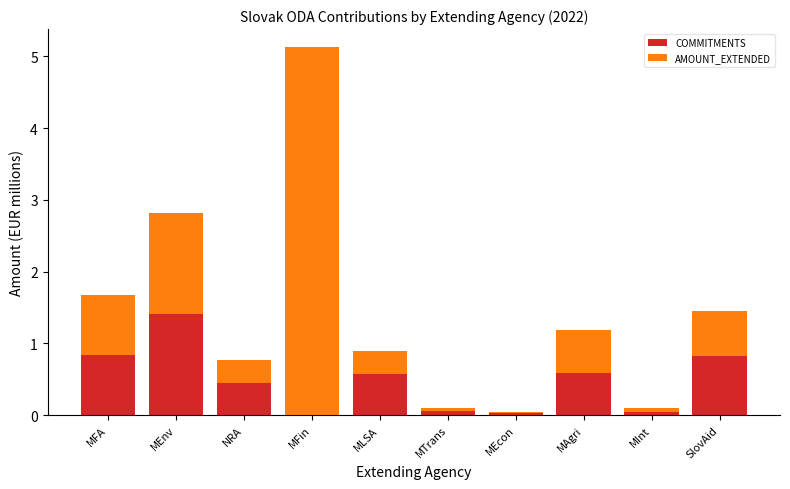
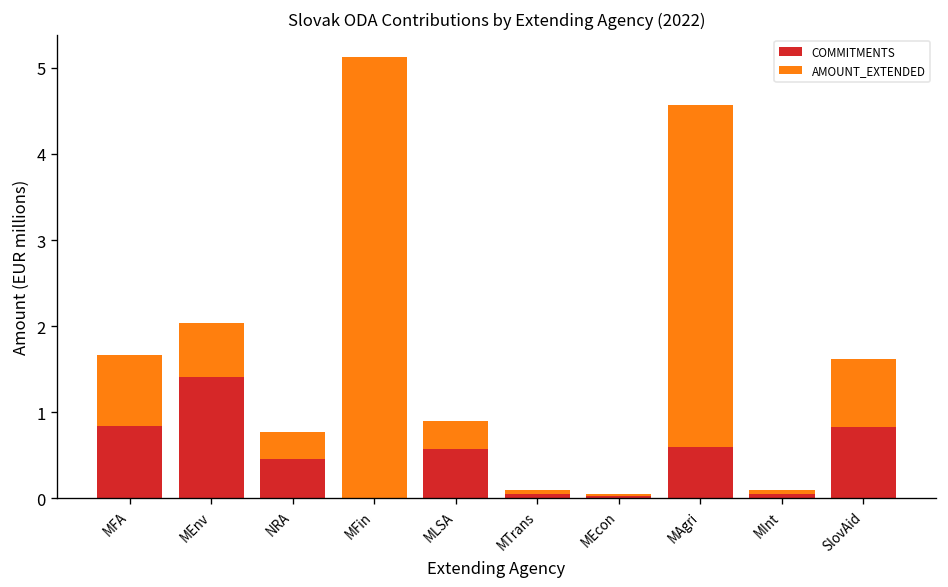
AMOUNT_EXTENDED, MEnv: 1.4 -> 0.6
AMOUNT_EXTENDED, MAgri: 0.6 -> 4.0
AMOUNT_EXTENDED, SlovAid: 0.6 -> 0.8
